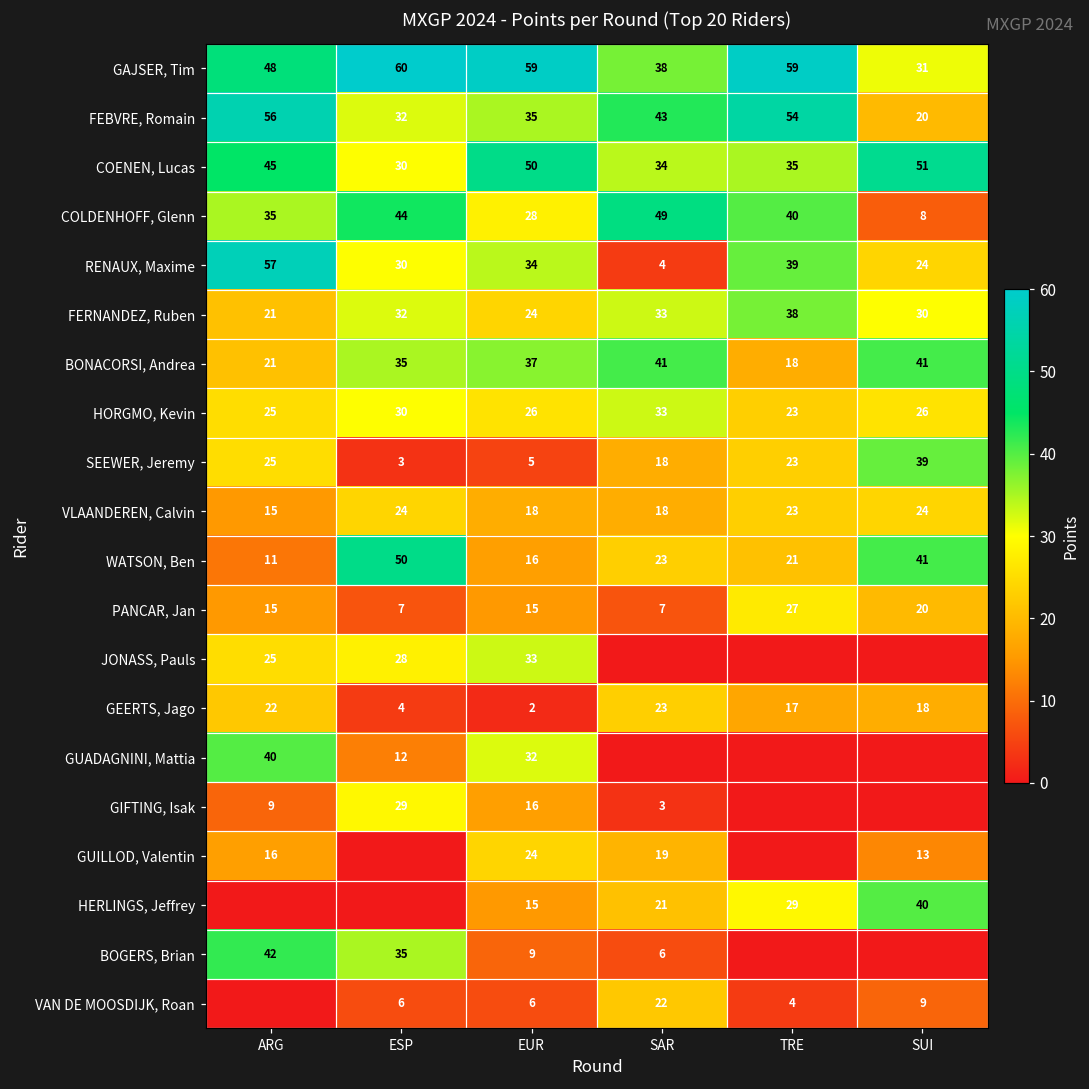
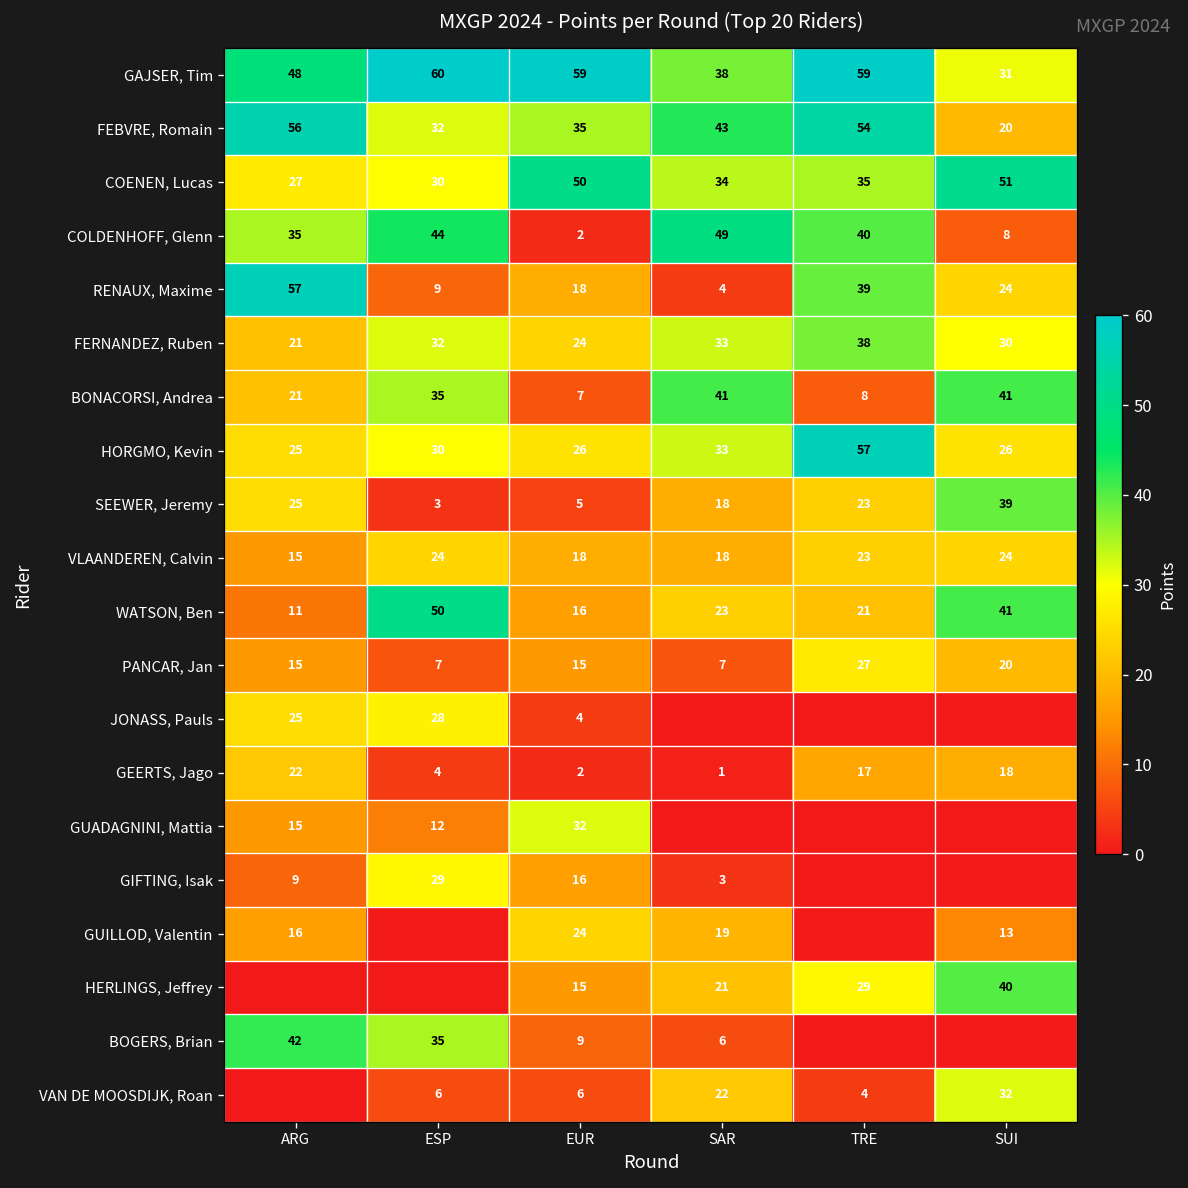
COENEN, Lucas, ARG: 45 -> 27
COLDENHOFF, Glenn, EUR: 28 -> 2
RENAUX, Maxime, ESP: 30 -> 9
RENAUX, Maxime, EUR: 34 -> 18
BONACORSI, Andrea, EUR: 37 -> 7
BONACORSI, Andrea, TRE: 18 -> 8
HORGMO, Kevin, TRE: 23 -> 57
JONASS, Pauls, EUR: 33 -> 4
GEERTS, Jago, SAR: 23 -> 1
GUADAGNINI, Mattia, ARG: 40 -> 15
VAN DE MOOSDIJK, Roan, SUI: 9 -> 32
